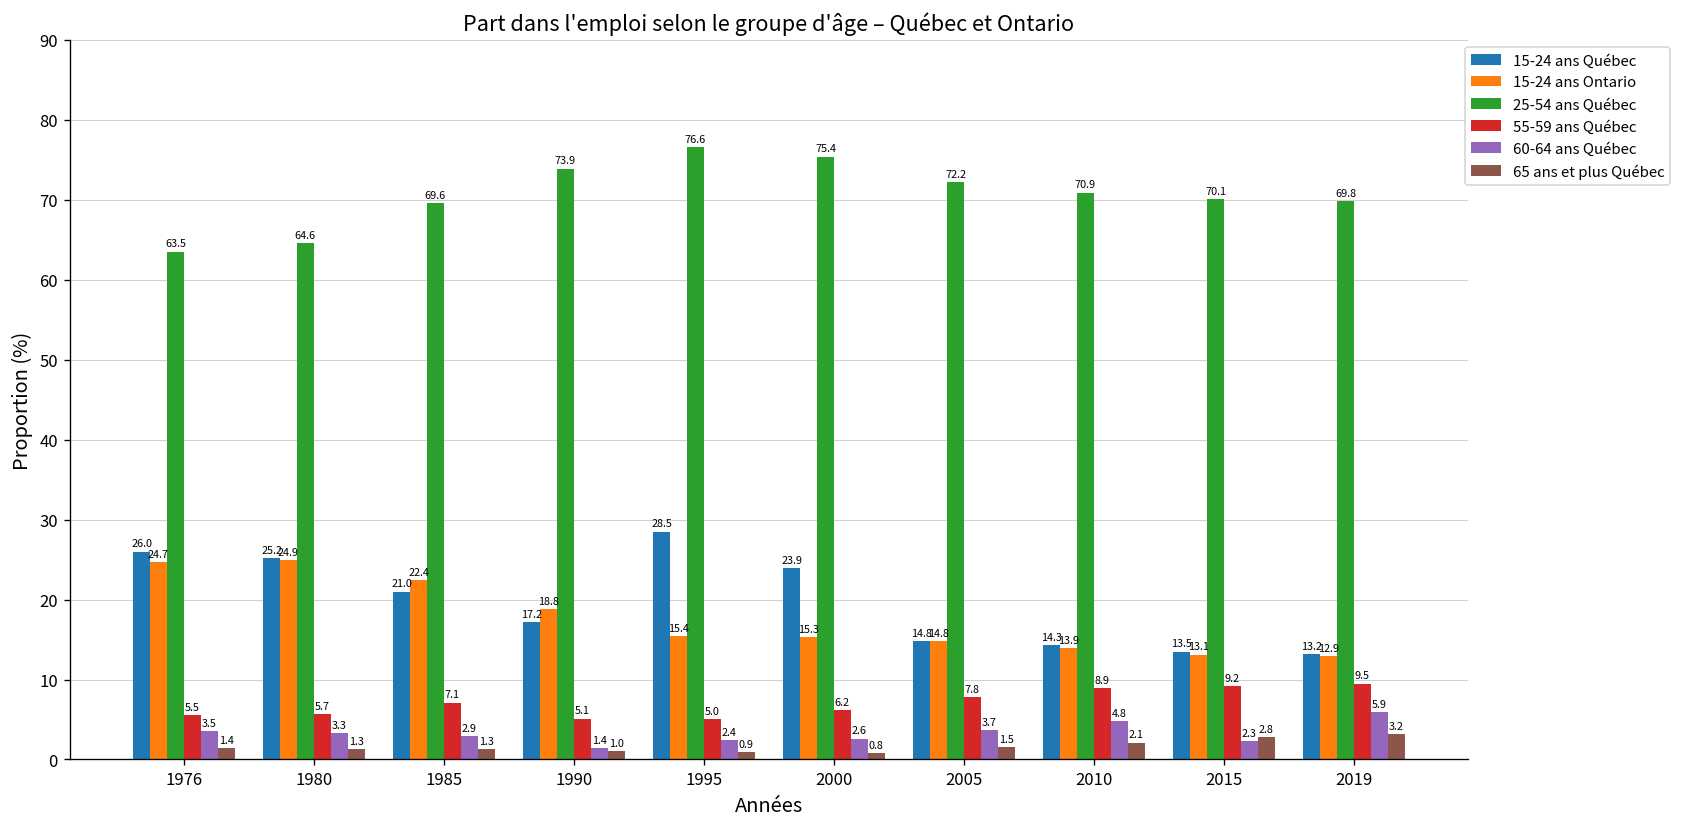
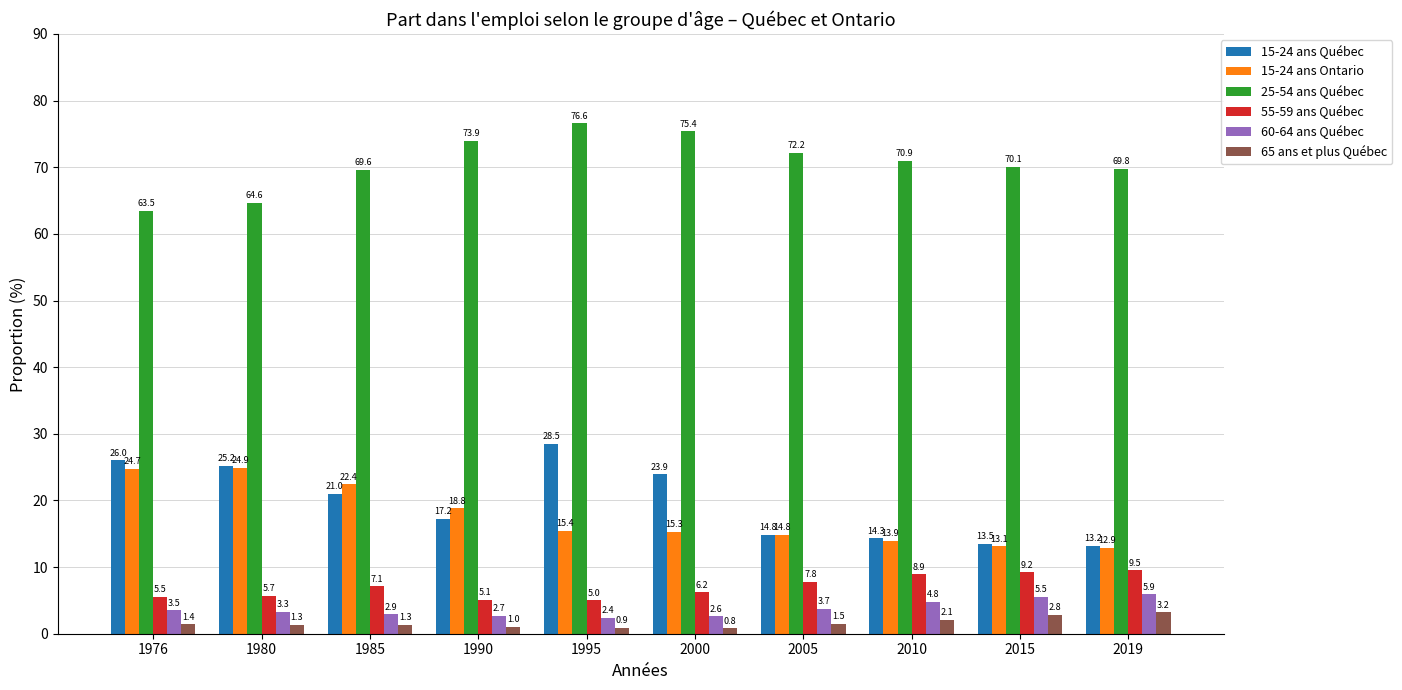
60-64 ans Québec, 1990: 1.4 -> 2.7
60-64 ans Québec, 2015: 2.3 -> 5.5
